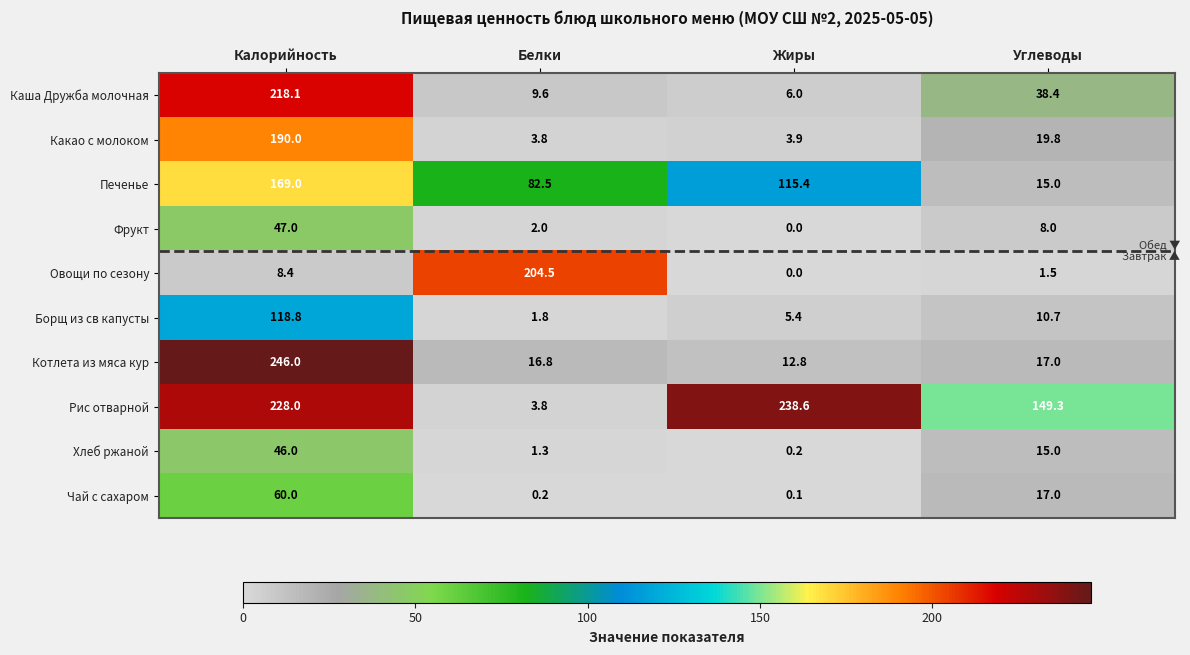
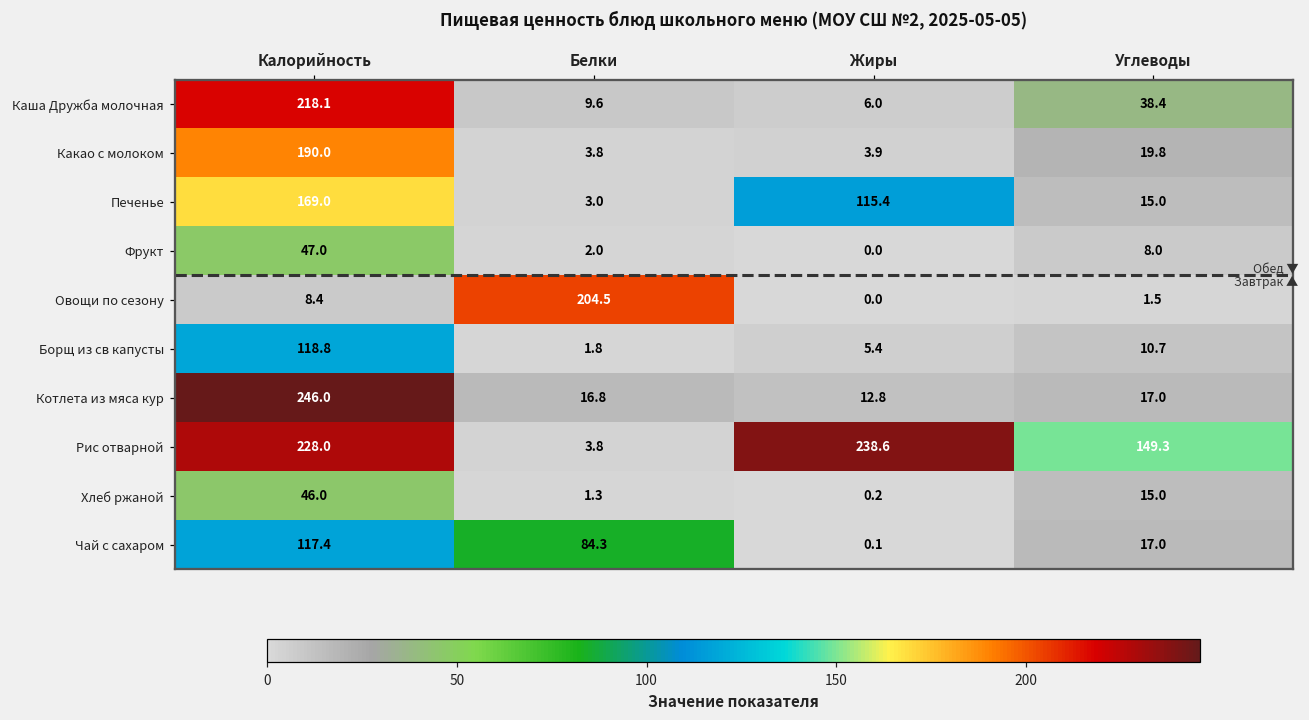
Печенье, Белки: 82.5 -> 3.0
Чай с сахаром, Калорийность: 60.0 -> 117.4
Чай с сахаром, Белки: 0.2 -> 84.3
